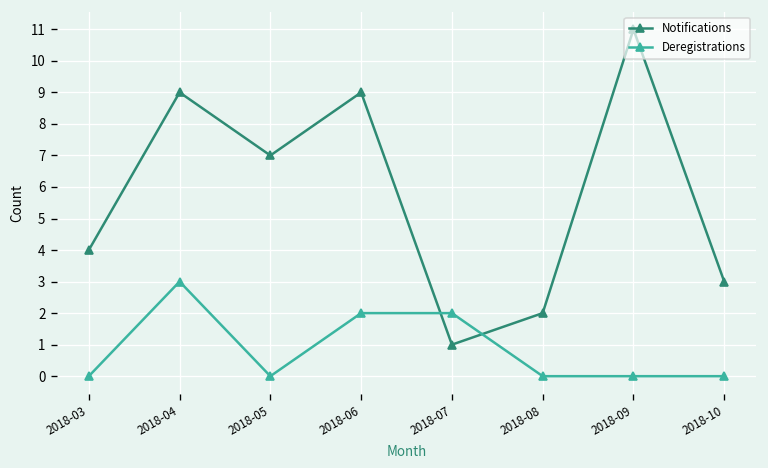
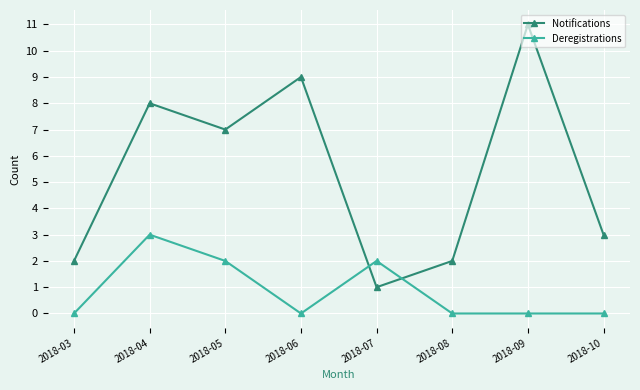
Notifications, 2018-03: 4 -> 2
Notifications, 2018-04: 9 -> 8
Deregistrations, 2018-05: 0 -> 2
Deregistrations, 2018-06: 2 -> 0
